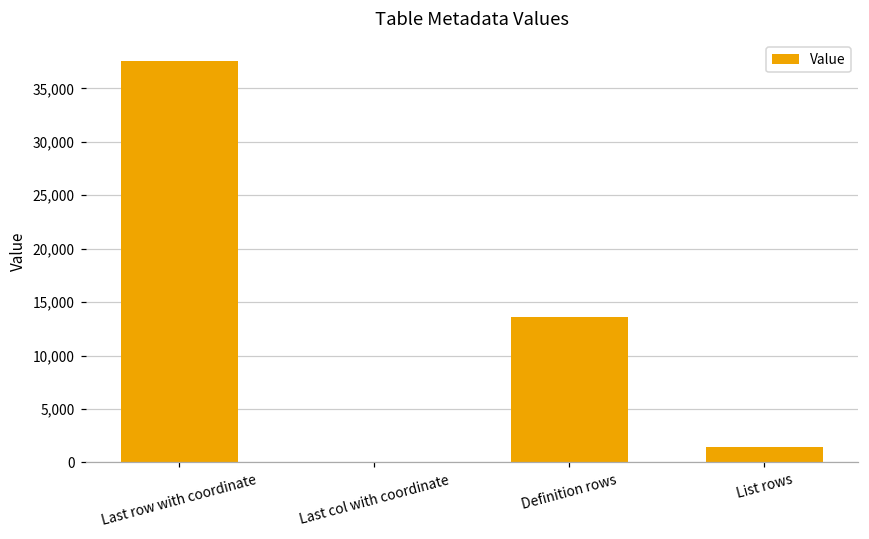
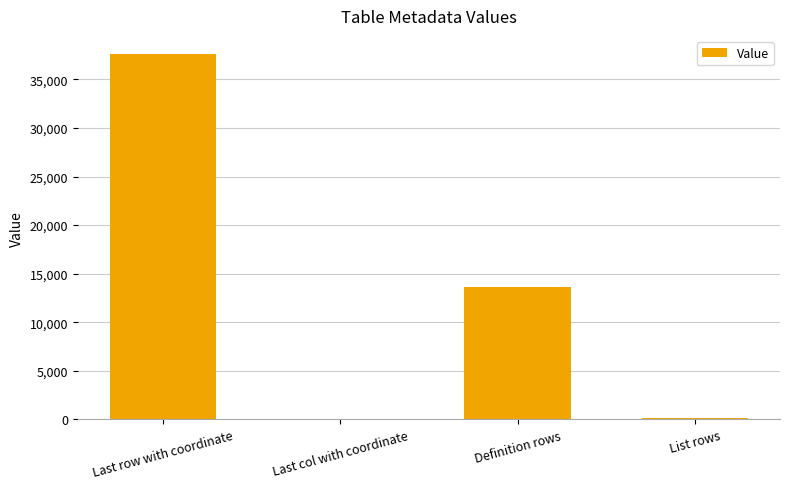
List rows: 1,000 -> 0
